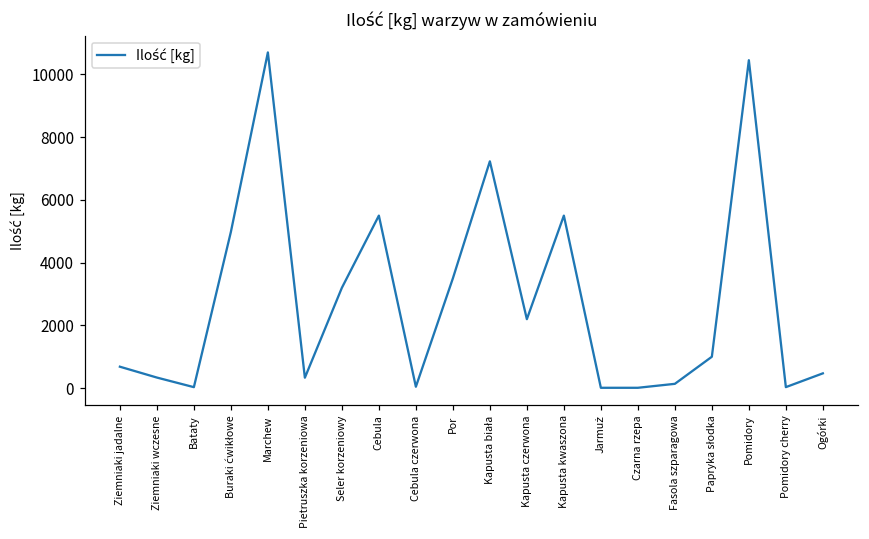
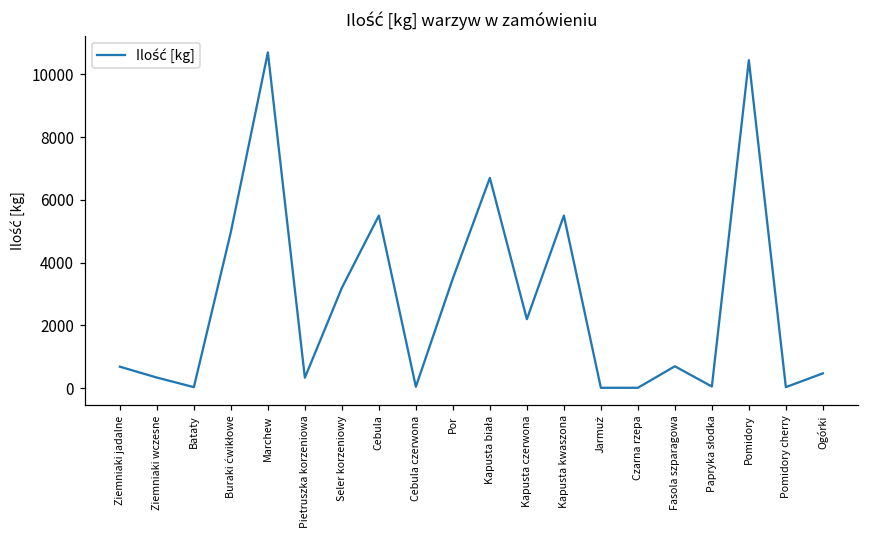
Kapusta biała: 7200 -> 6700
Fasola szparagowa: 100 -> 700
Papryka słodka: 1000 -> 100
